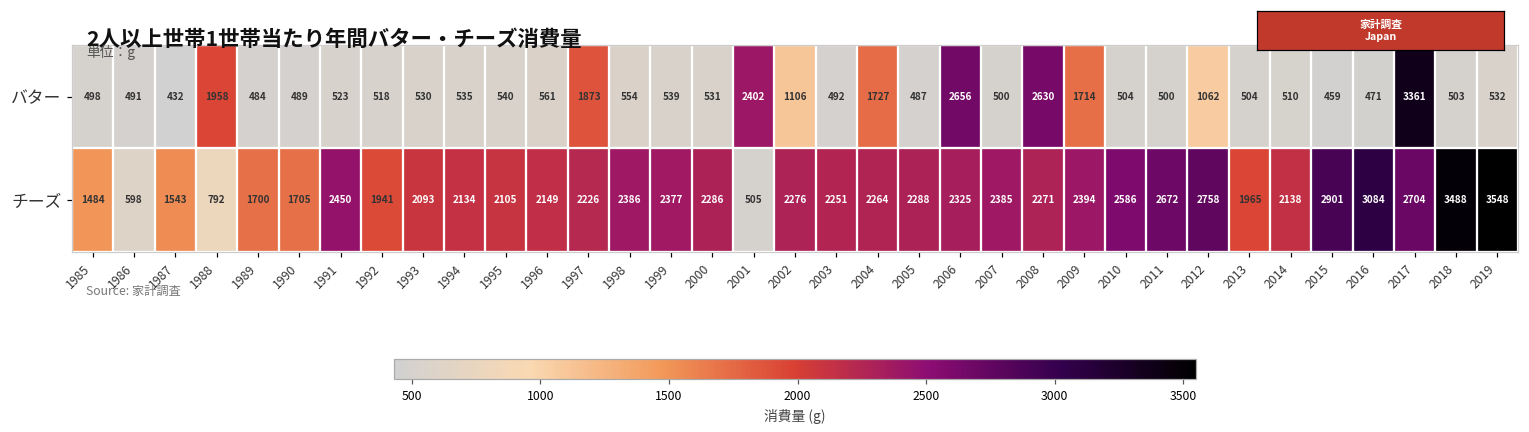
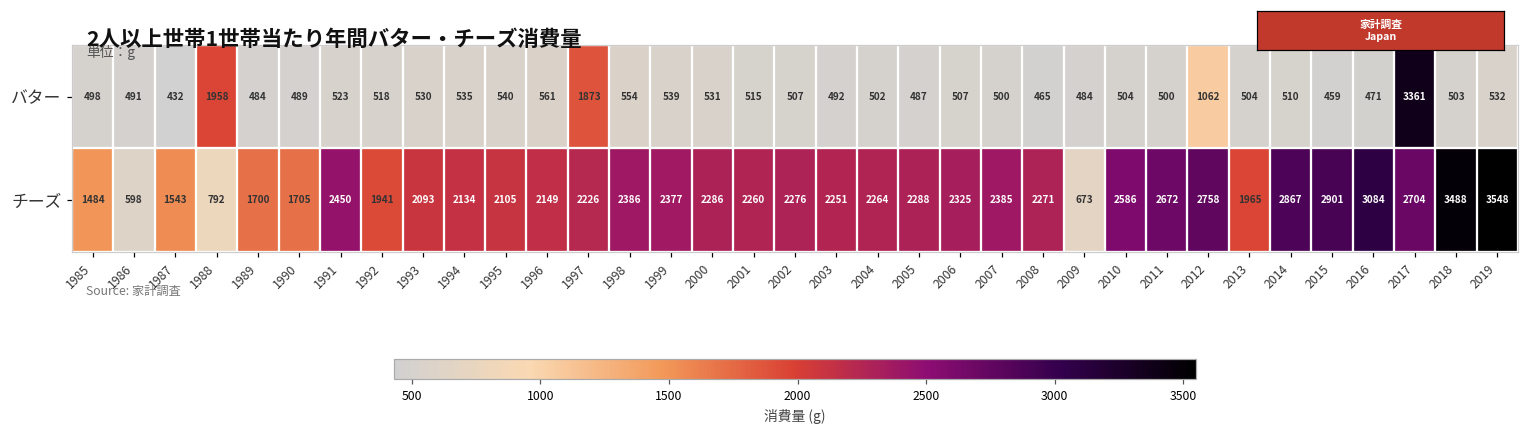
バター, 2001: 2402 -> 515
バター, 2002: 1106 -> 507
バター, 2004: 1727 -> 502
バター, 2006: 2656 -> 507
バター, 2008: 2630 -> 465
バター, 2009: 1714 -> 484
チーズ, 2001: 505 -> 2260
チーズ, 2009: 2394 -> 673
チーズ, 2014: 2138 -> 2867
